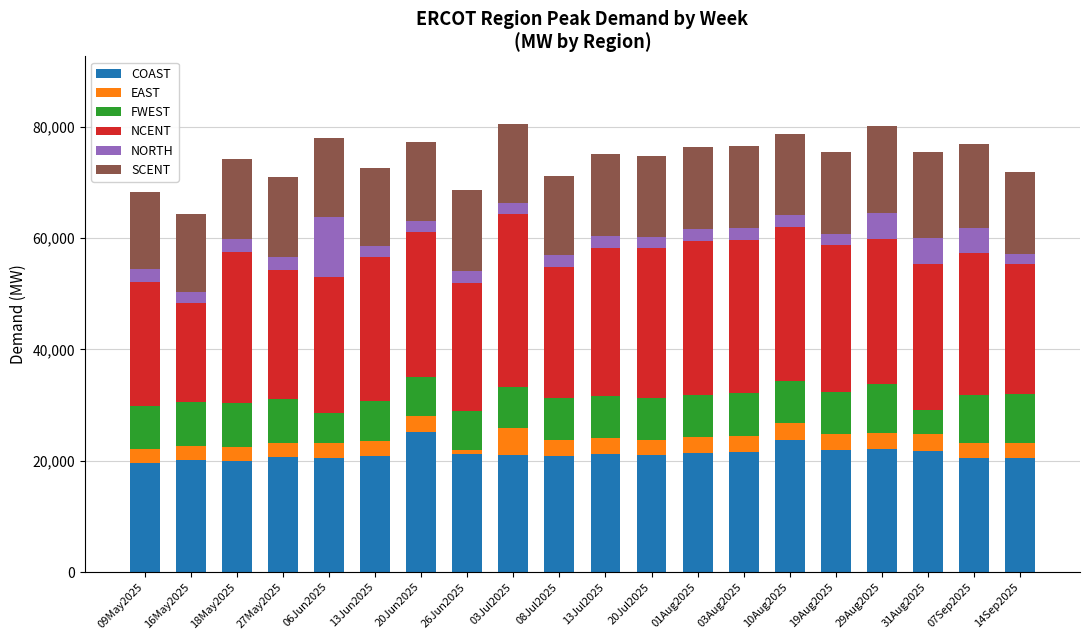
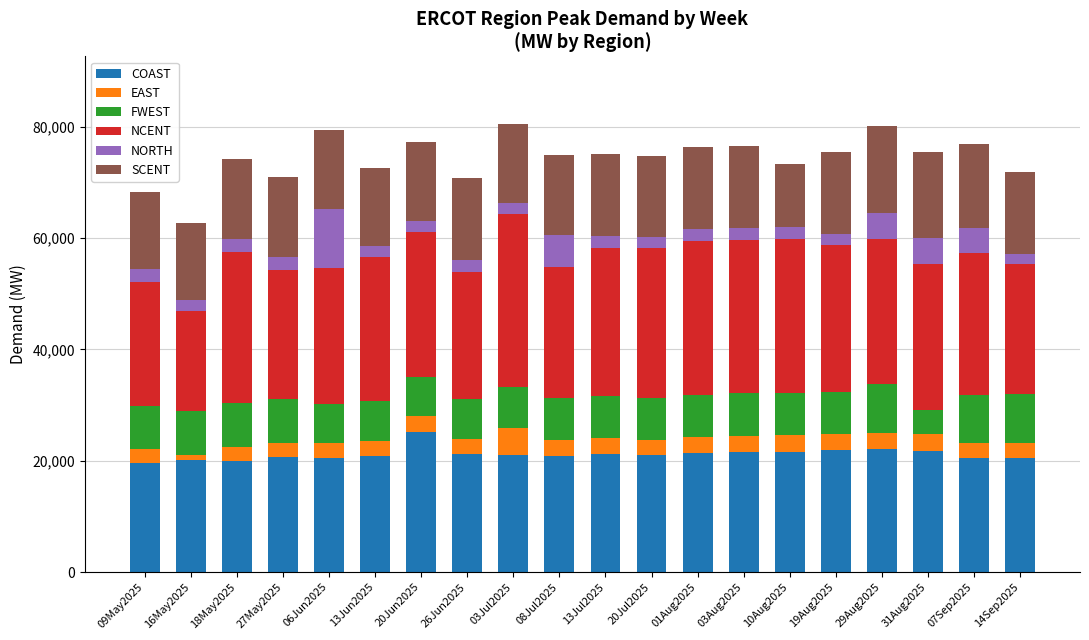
EAST, 16May2025: 2,000 -> 1,000
FWEST, 06Jun2025: 5,000 -> 7,000
EAST, 26Jun2025: 1,000 -> 3,000
NORTH, 08Jul2025: 2,000 -> 6,000
COAST, 10Aug2025: 24,000 -> 22,000
SCENT, 10Aug2025: 15,000 -> 11,000
